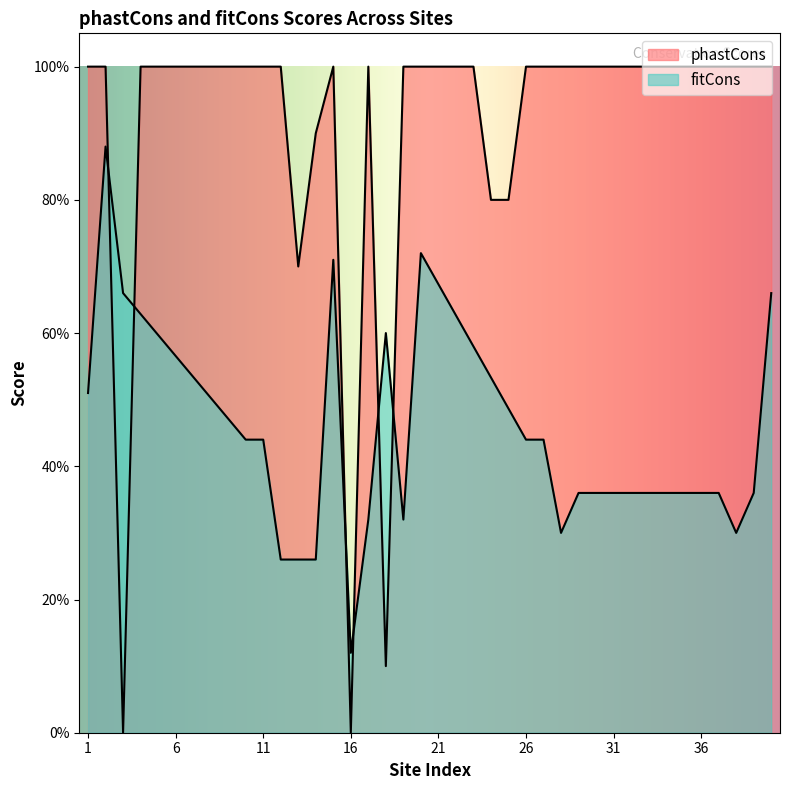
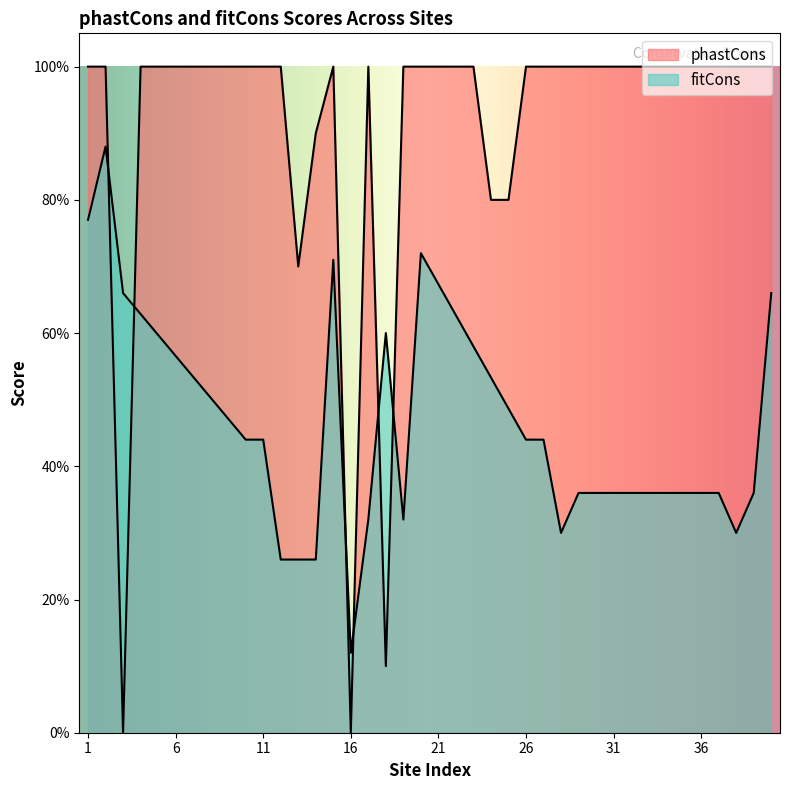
fitCons, 1: 51% -> 77%
